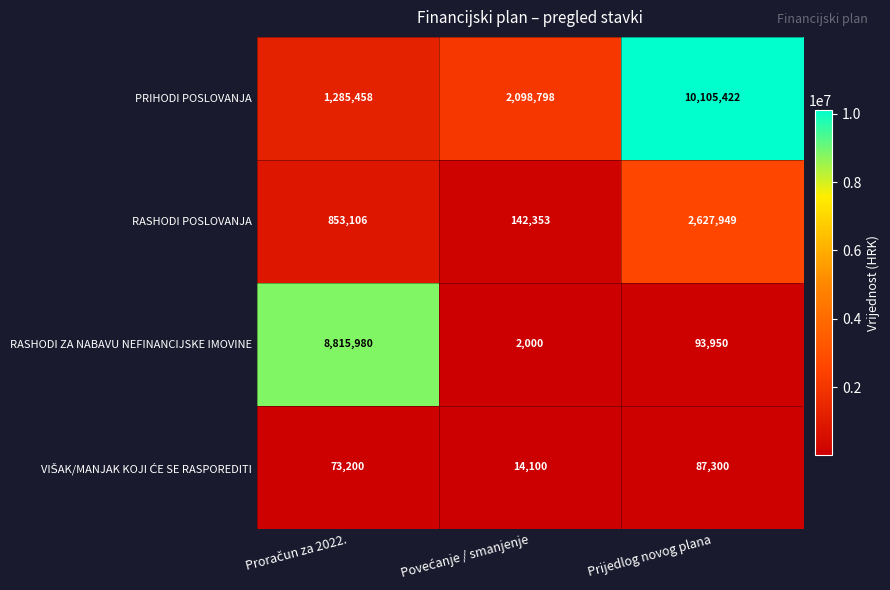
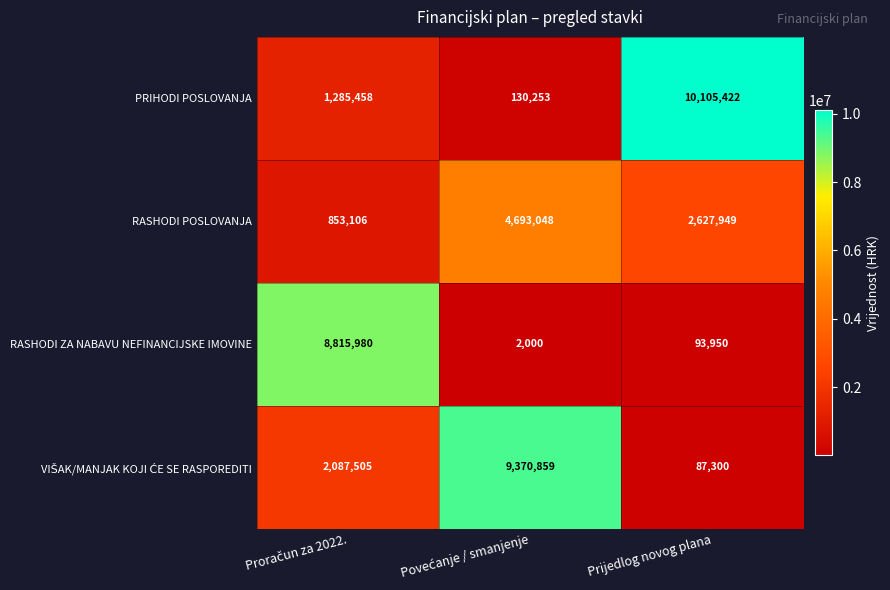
PRIHODI POSLOVANJA, Povećanje / smanjenje: 2,098,798 -> 130,253
RASHODI POSLOVANJA, Povećanje / smanjenje: 142,353 -> 4,693,048
VIŠAK/MANJAK KOJI ĆE SE RASPOREDITI, Proračun za 2022.: 73,200 -> 2,087,505
VIŠAK/MANJAK KOJI ĆE SE RASPOREDITI, Povećanje / smanjenje: 14,100 -> 9,370,859
